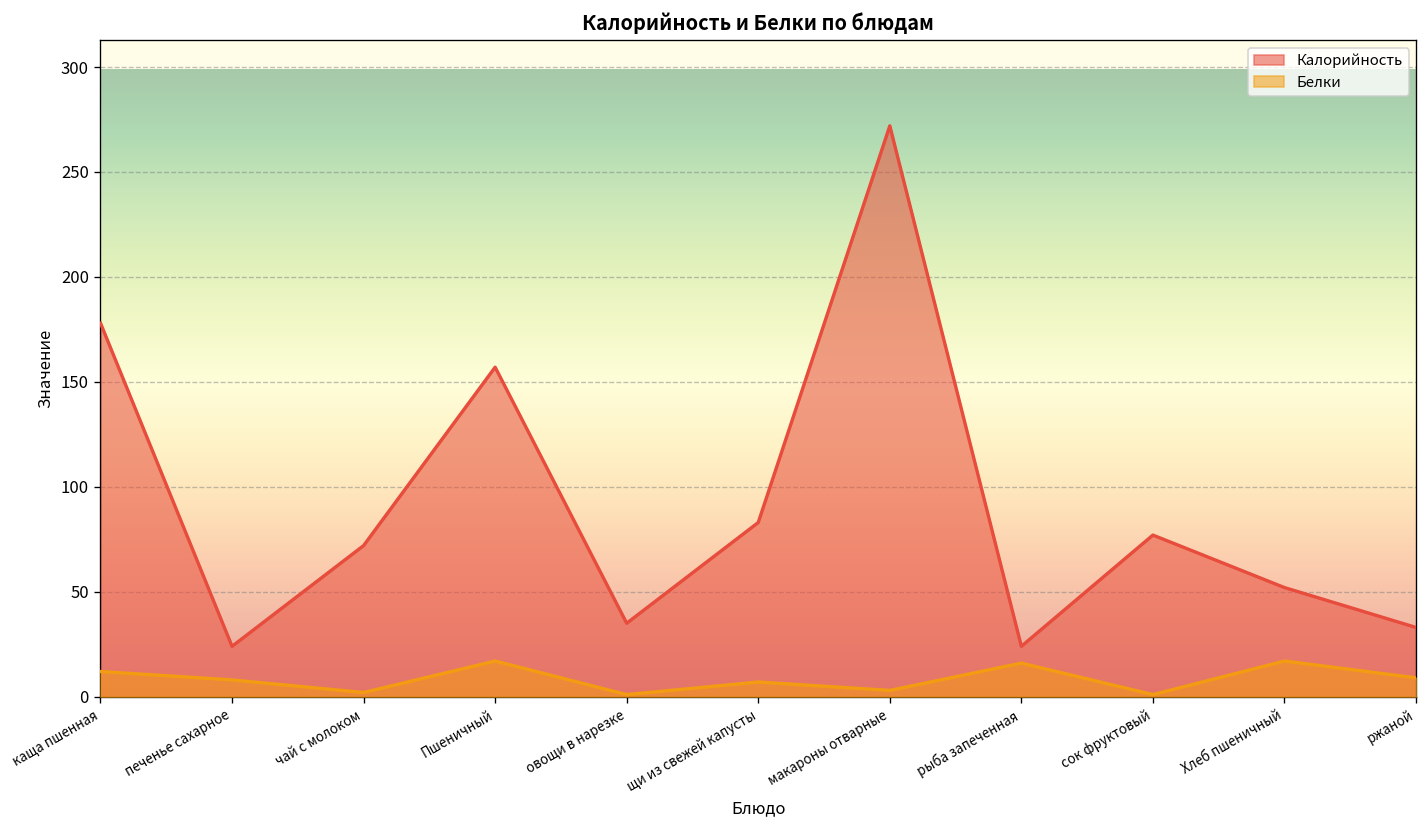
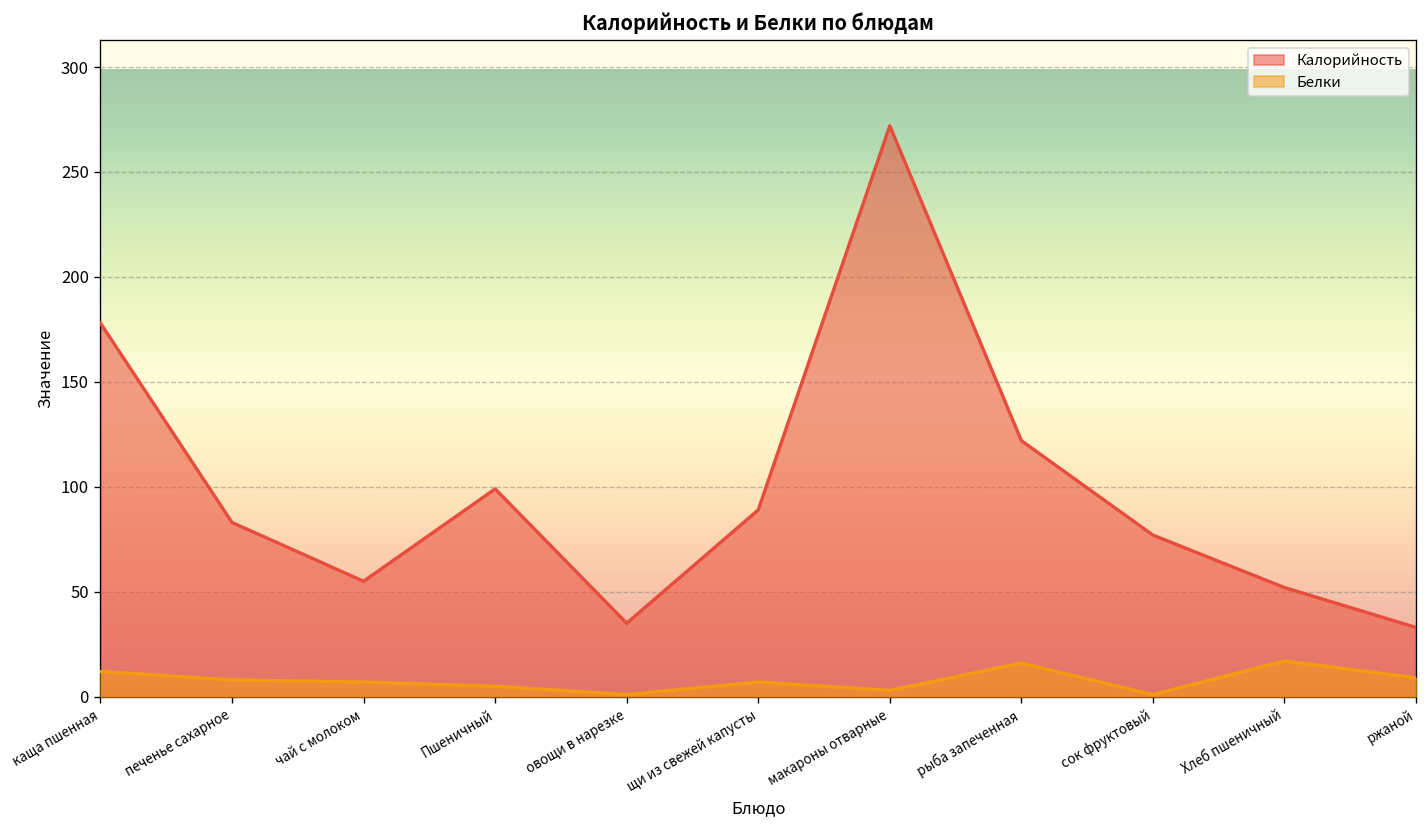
Калорийность, печенье сахарное: 24 -> 83
Калорийность, чай с молоком: 72 -> 55
Белки, чай с молоком: 2 -> 7
Калорийность, Пшеничный: 157 -> 99
Белки, Пшеничный: 17 -> 5
Калорийность, щи из свежей капусты: 83 -> 89
Калорийность, рыба запеченная: 24 -> 122
